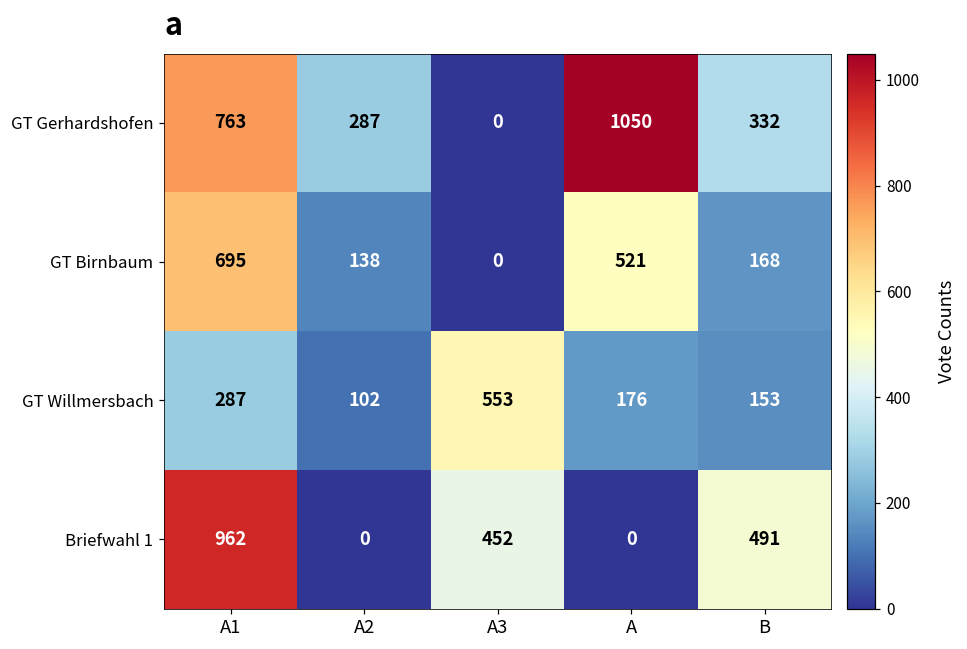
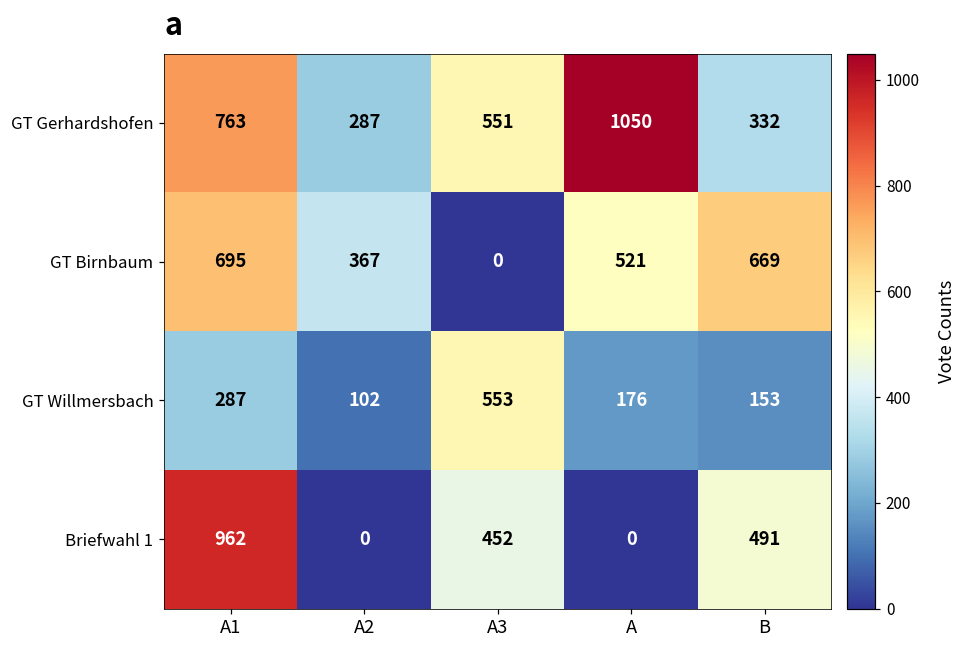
GT Gerhardshofen, A3: 0 -> 551
GT Birnbaum, A2: 138 -> 367
GT Birnbaum, B: 168 -> 669
